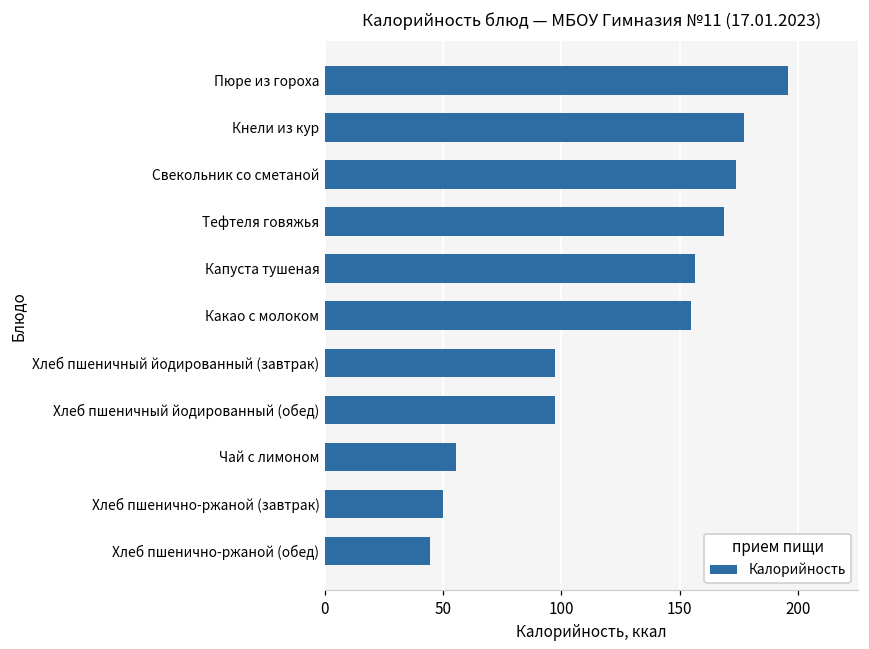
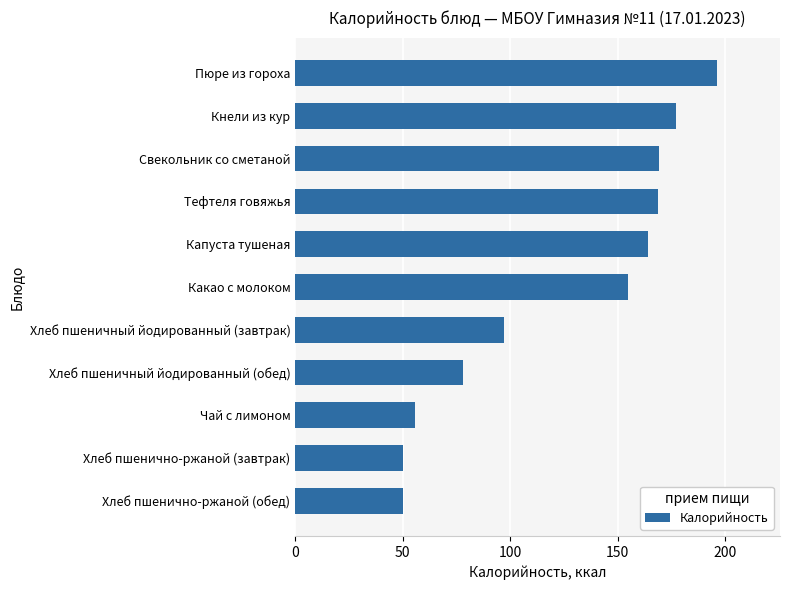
Свекольник со сметаной: 174 -> 169
Капуста тушеная: 157 -> 164
Хлеб пшеничный йодированный (обед): 97 -> 78
Хлеб пшенично-ржаной (обед): 44 -> 50
